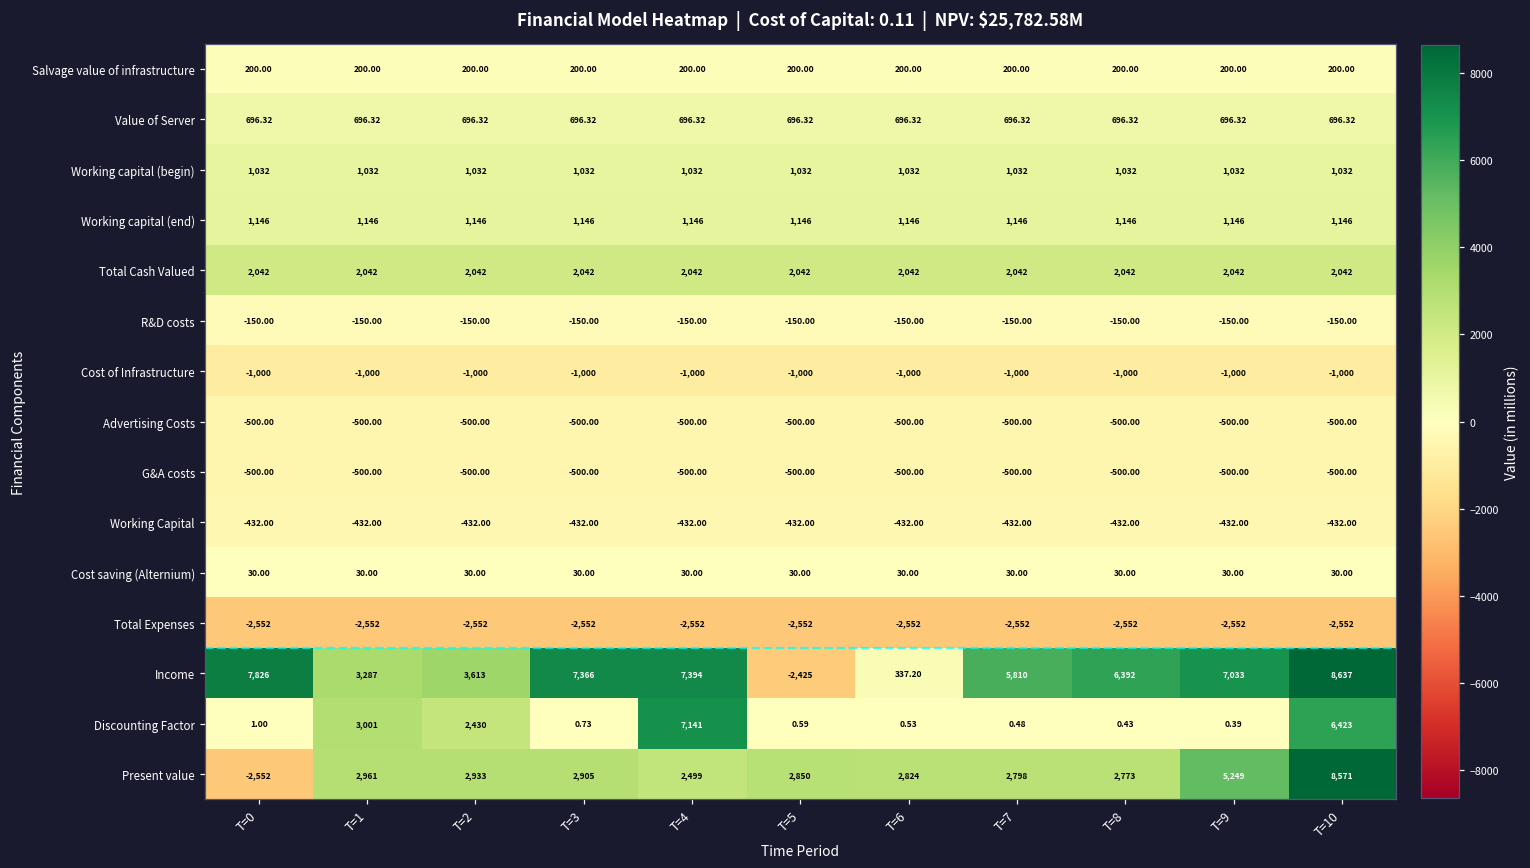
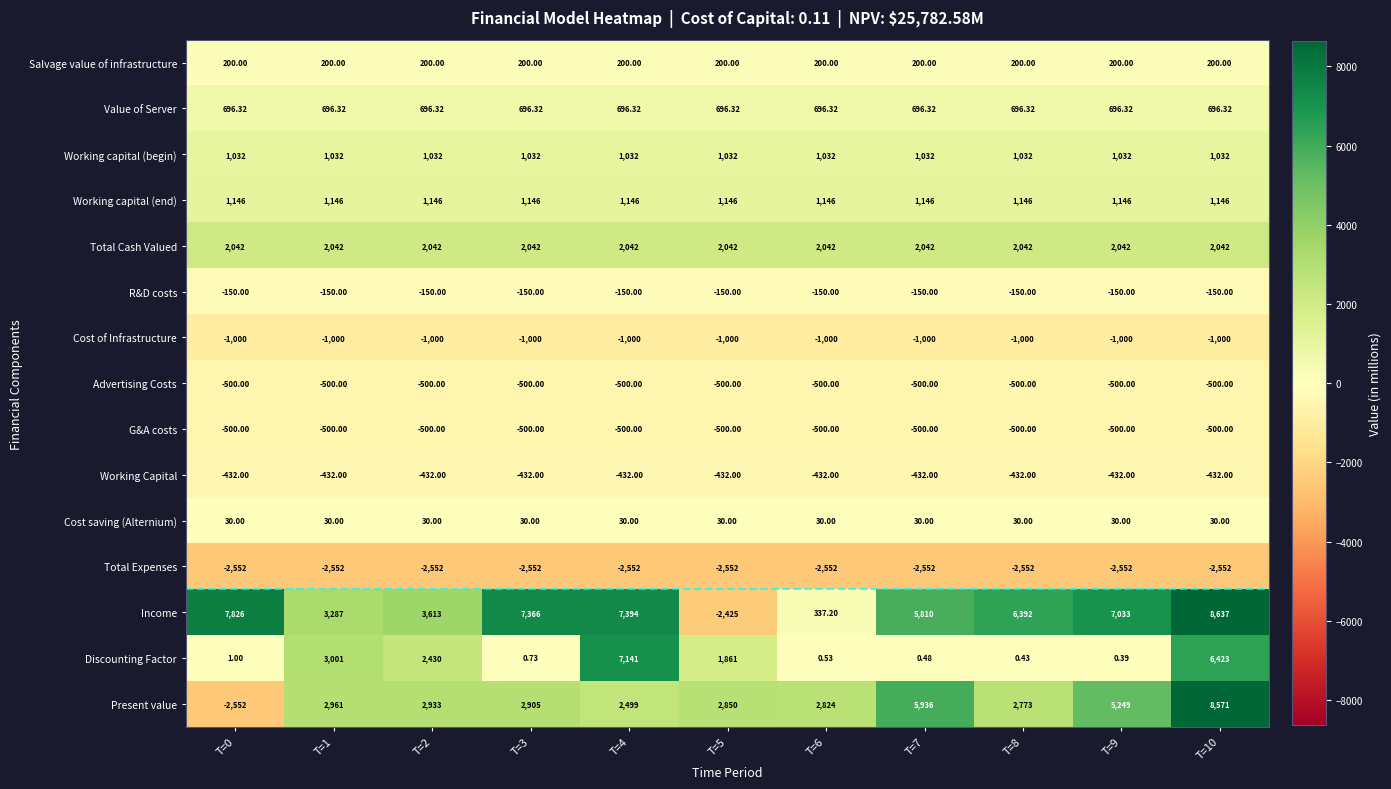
Discounting Factor, T=5: 0.59 -> 1,861
Present value, T=7: 2,798 -> 5,936
